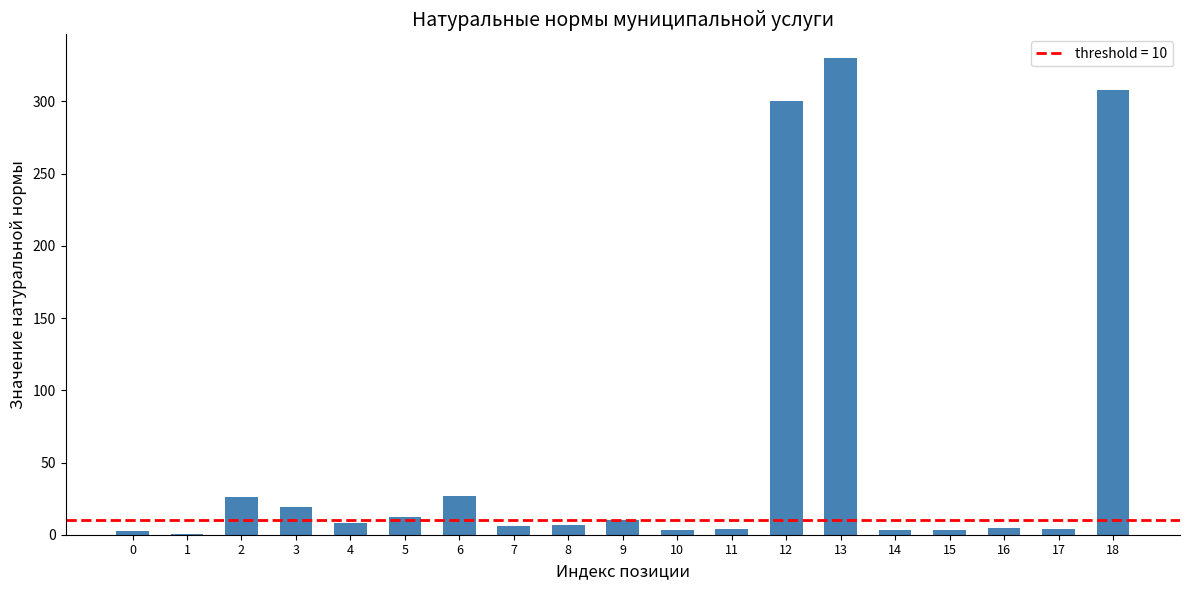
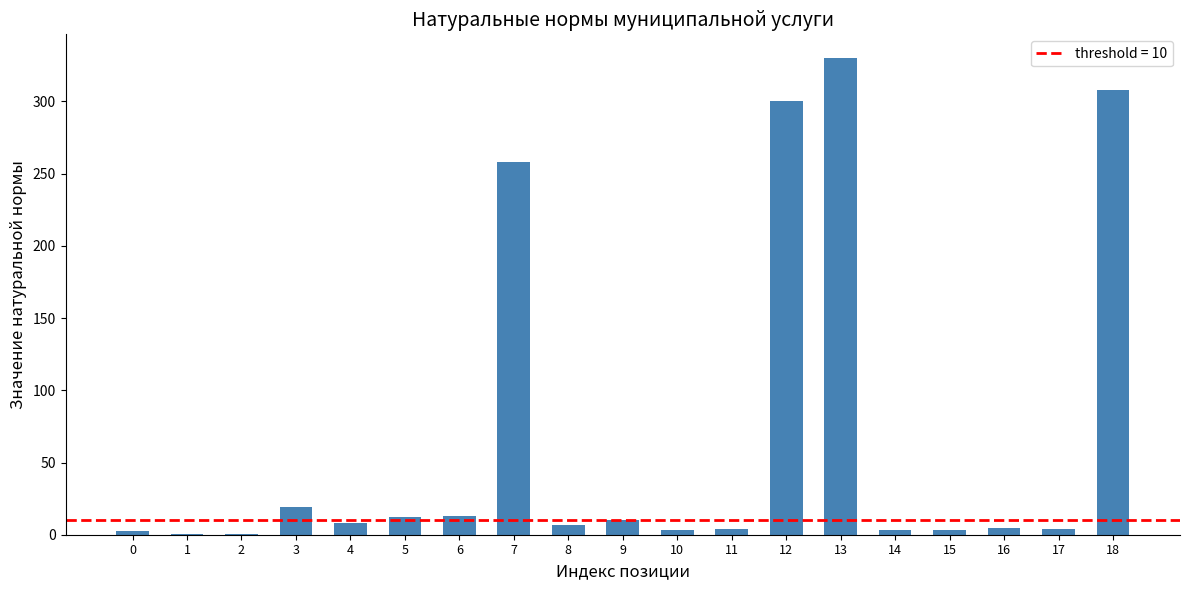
2: 26 -> 0
6: 27 -> 13
7: 6 -> 258
